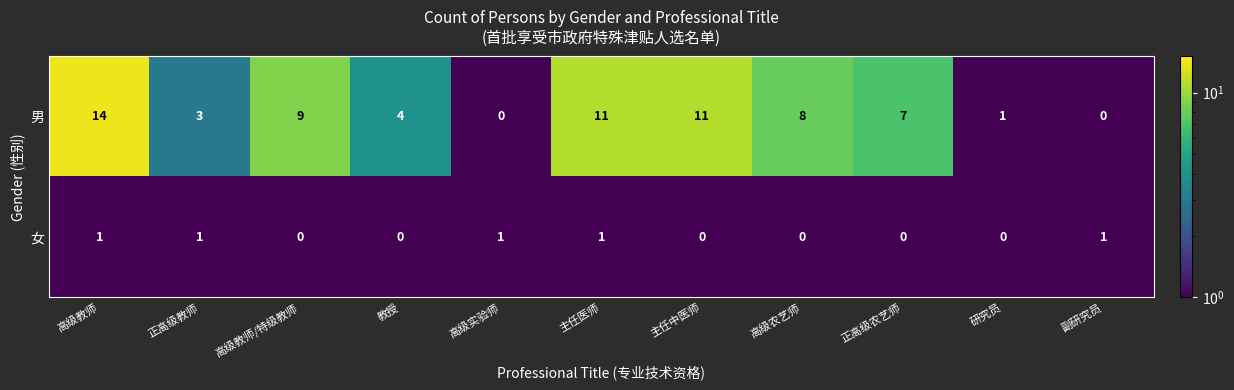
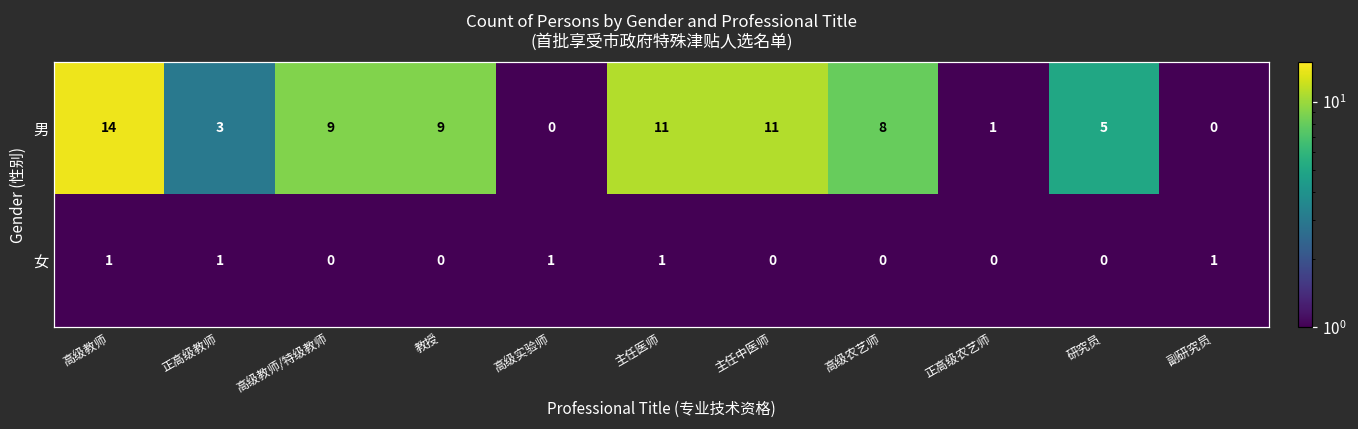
男, 教授: 4 -> 9
男, 正高级农艺师: 7 -> 1
男, 研究员: 1 -> 5
